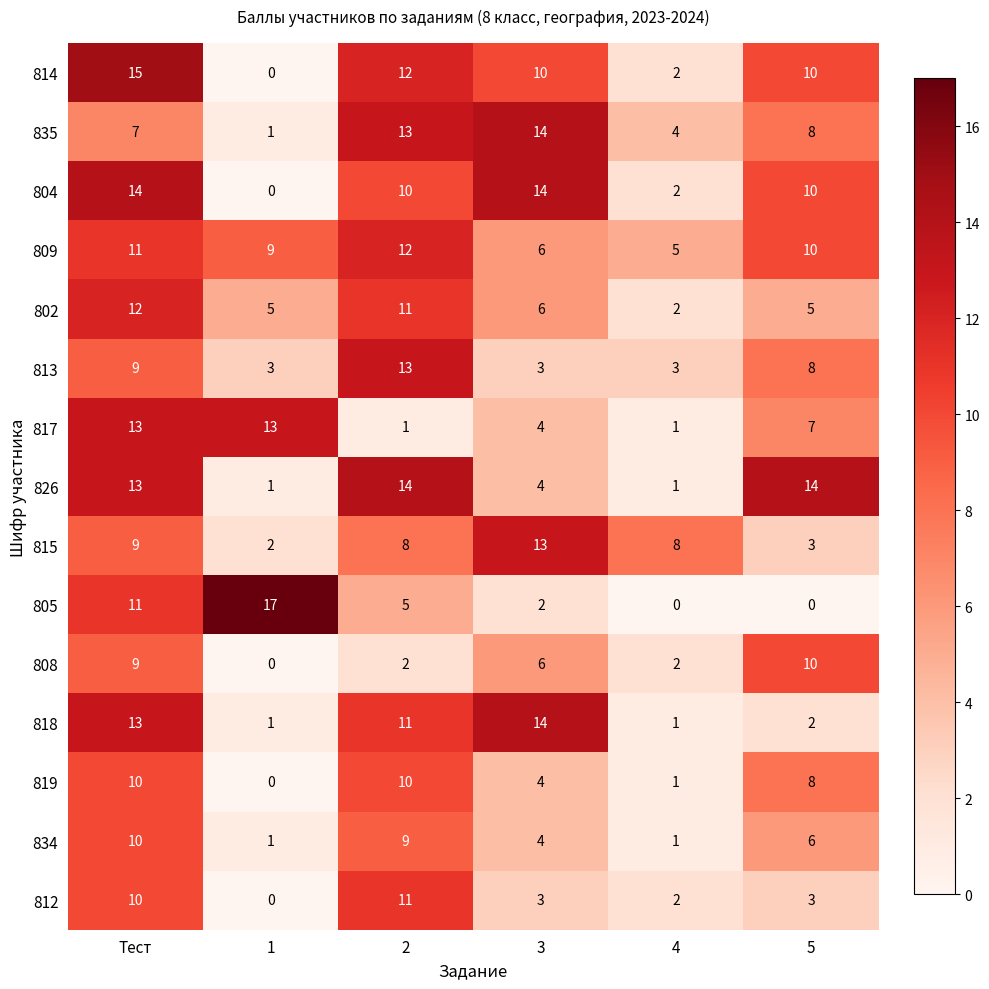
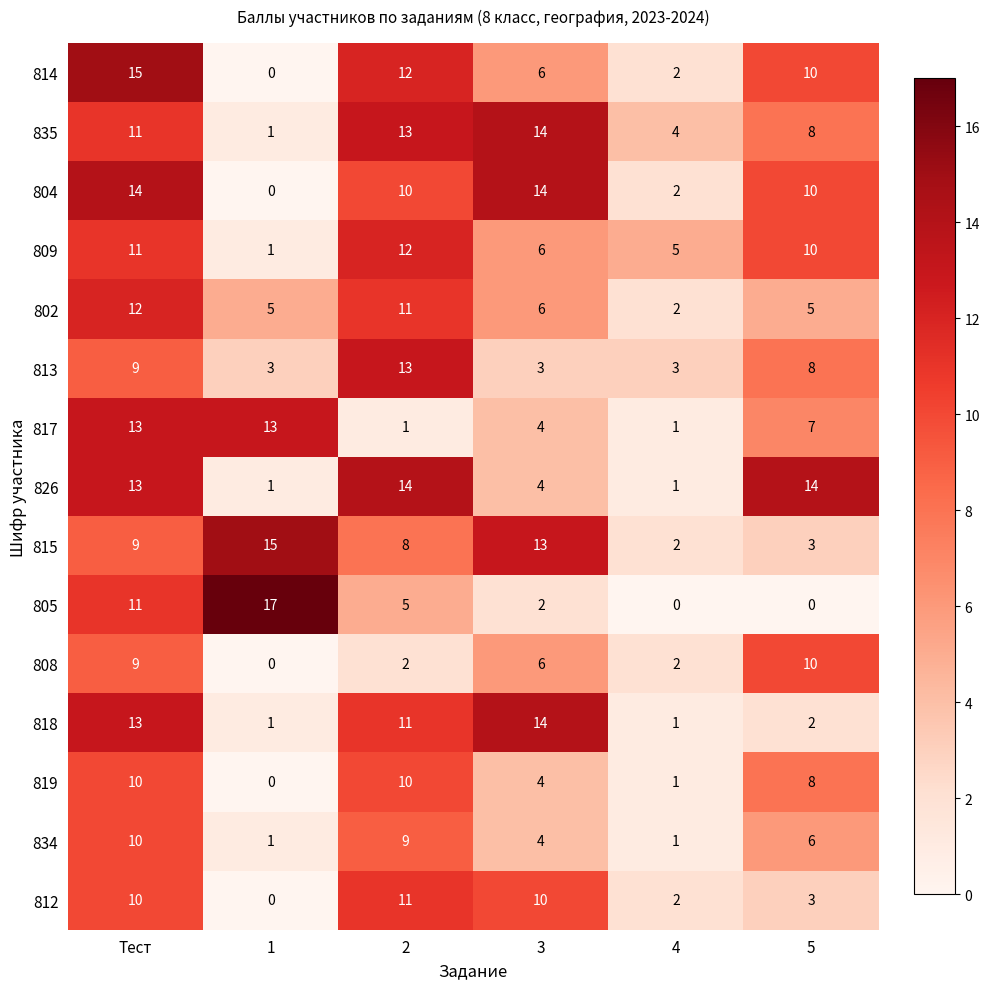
814, 3: 10 -> 6
835, Тест: 7 -> 11
809, 1: 9 -> 1
815, 1: 2 -> 15
815, 4: 8 -> 2
812, 3: 3 -> 10
